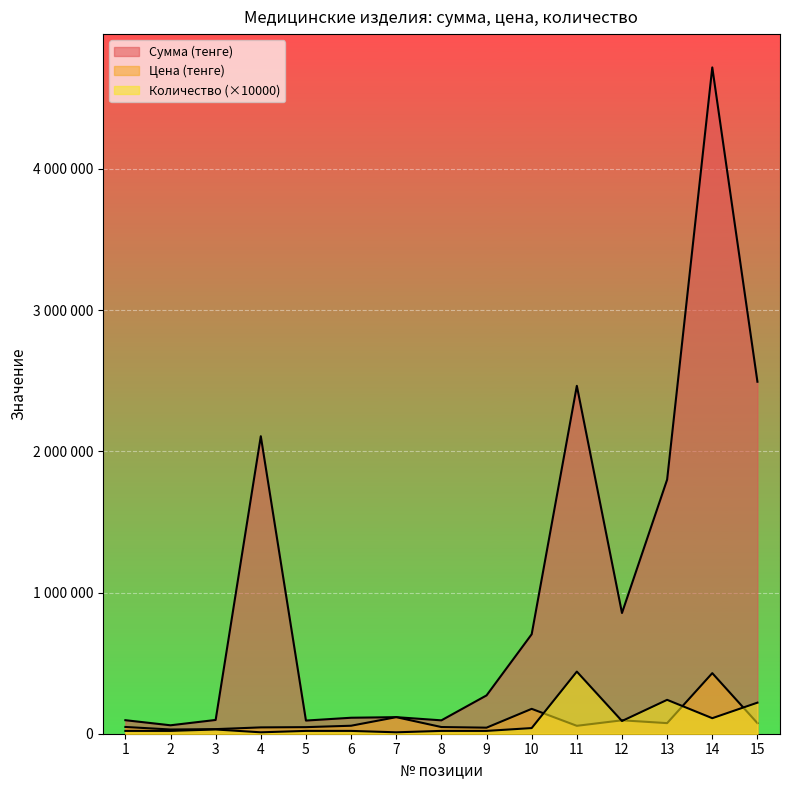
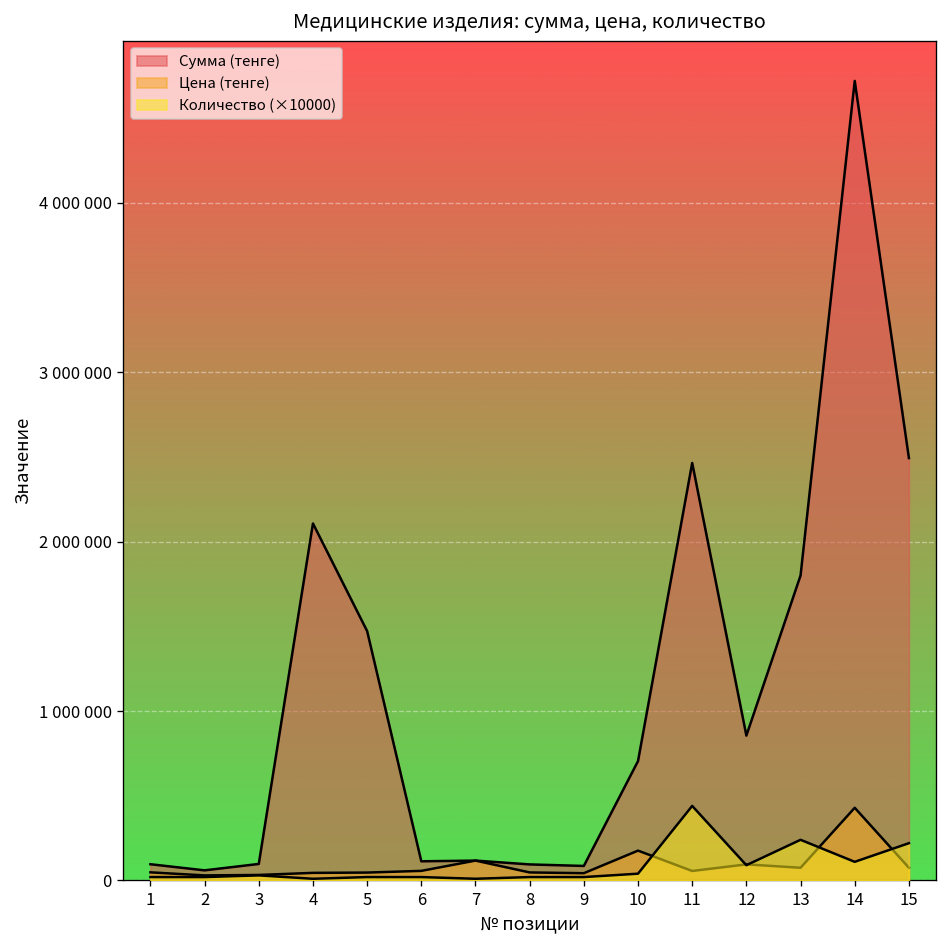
Сумма (тенге), 5: 90000 -> 1470000
Сумма (тенге), 9: 270000 -> 90000
